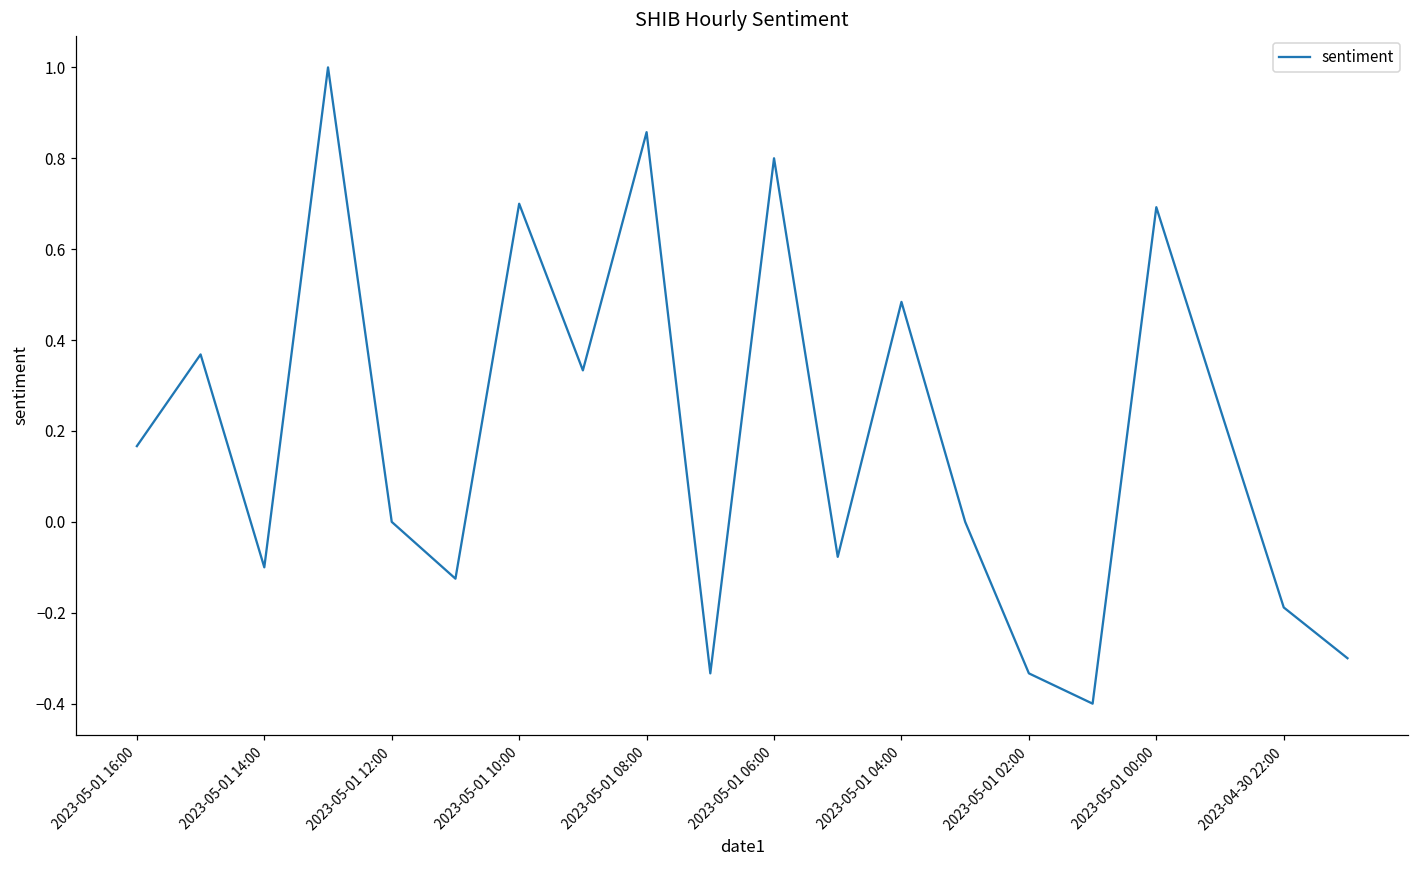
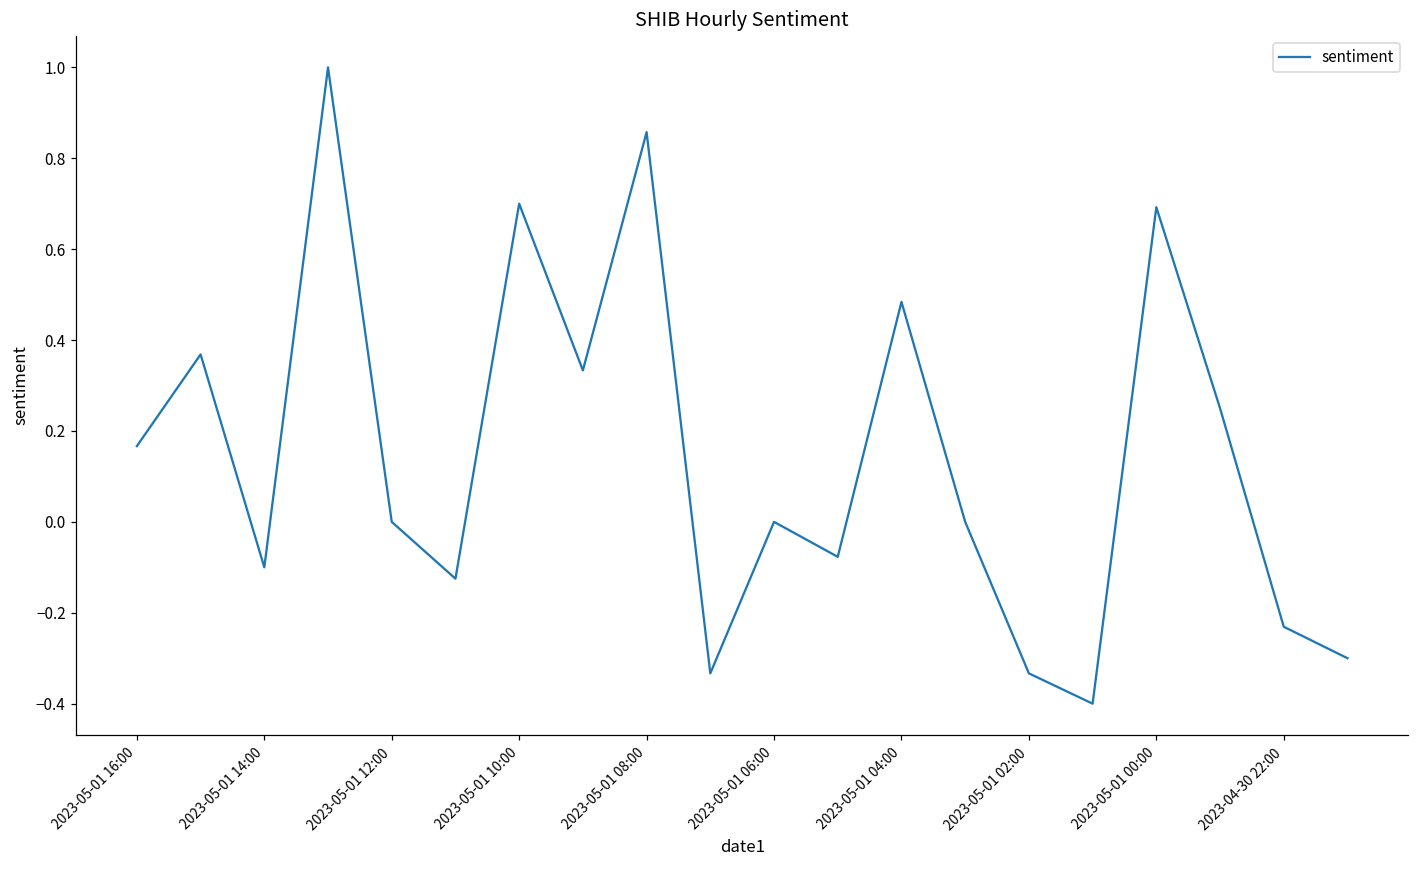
2023-05-01 06:00: 0.8 -> 0.0
2023-04-30 22:00: -0.19 -> -0.23
